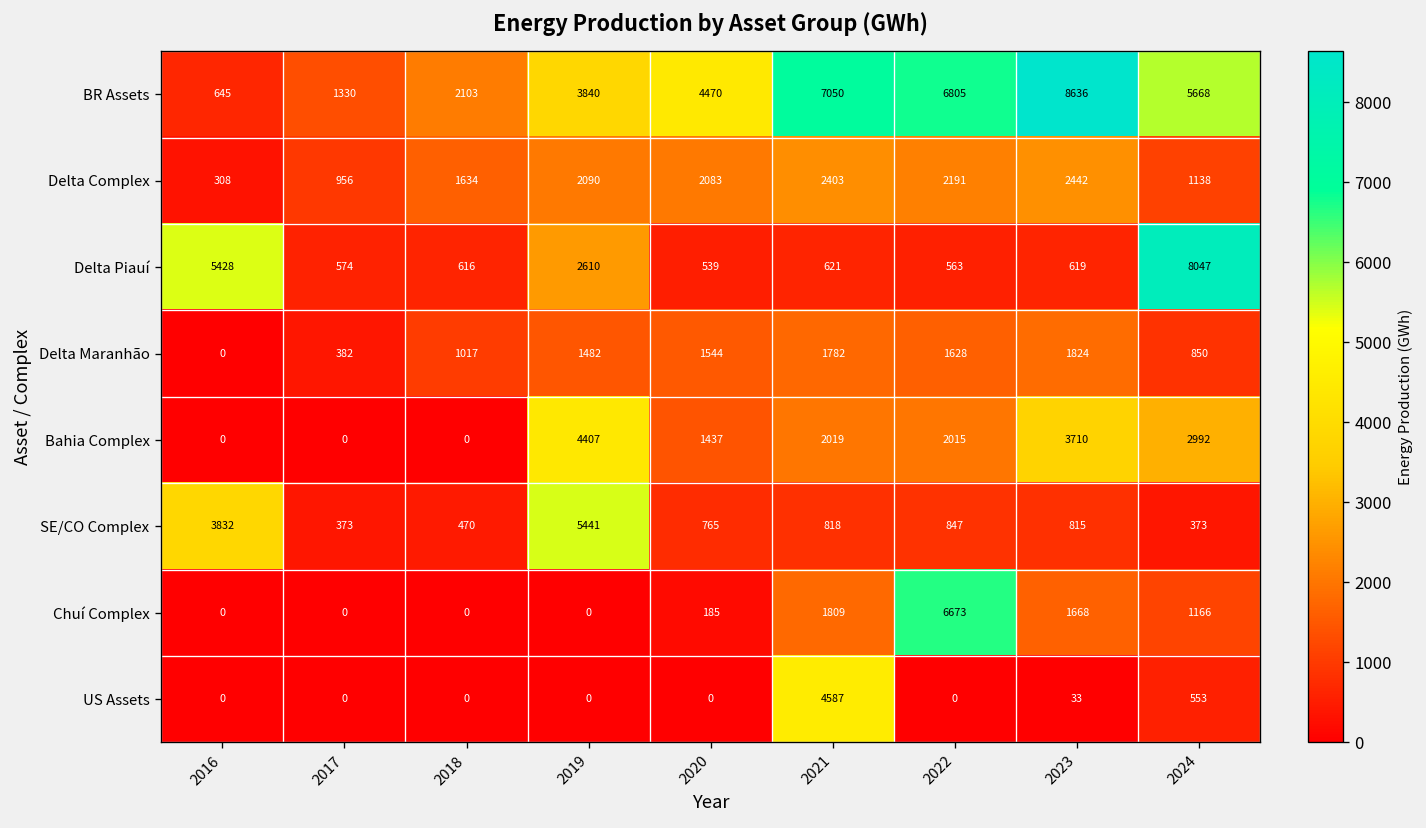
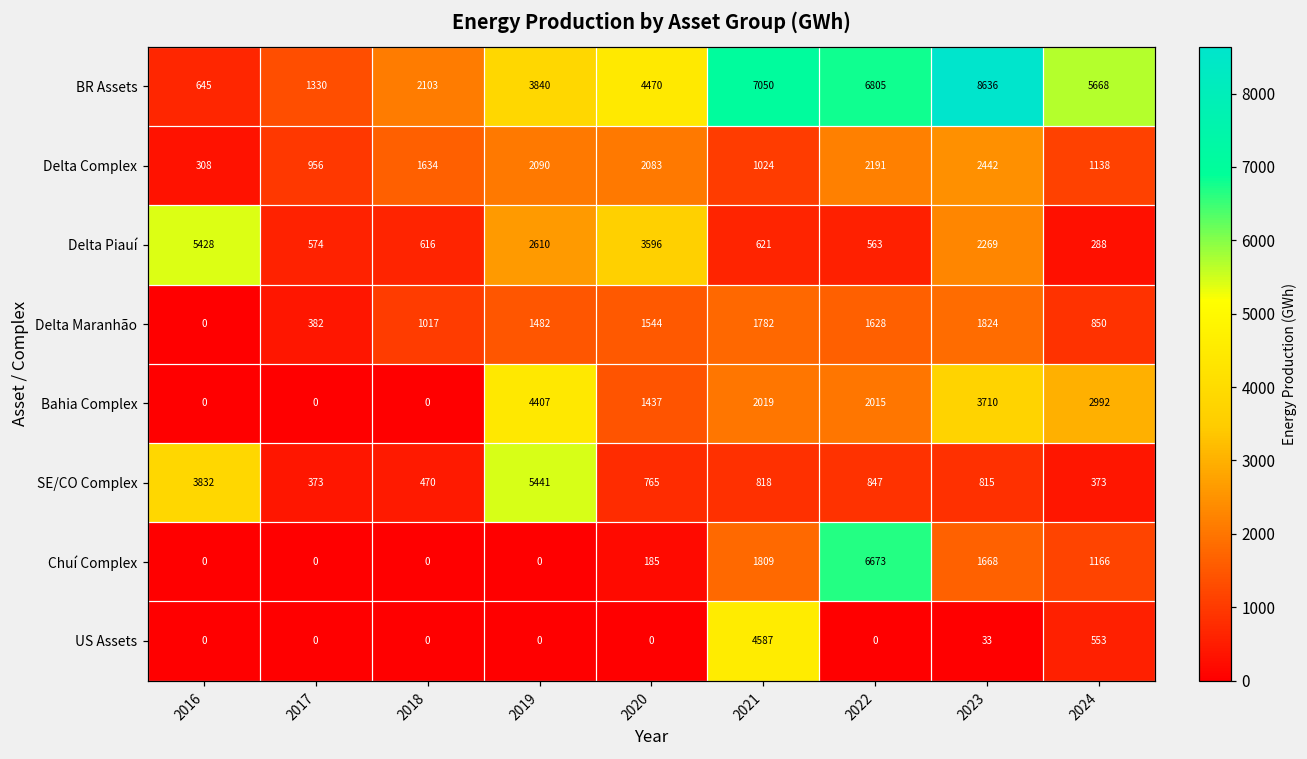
Delta Complex, 2021: 2403 -> 1024
Delta Piauí, 2020: 539 -> 3596
Delta Piauí, 2023: 619 -> 2269
Delta Piauí, 2024: 8047 -> 288
